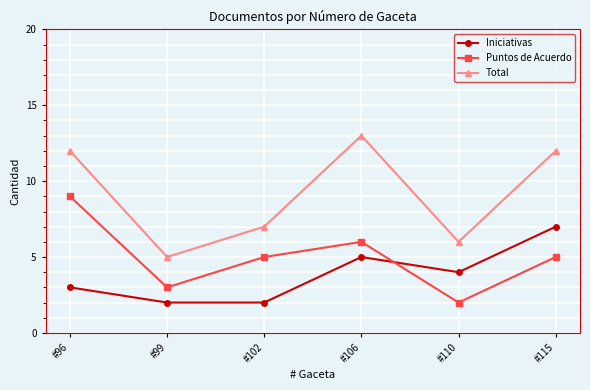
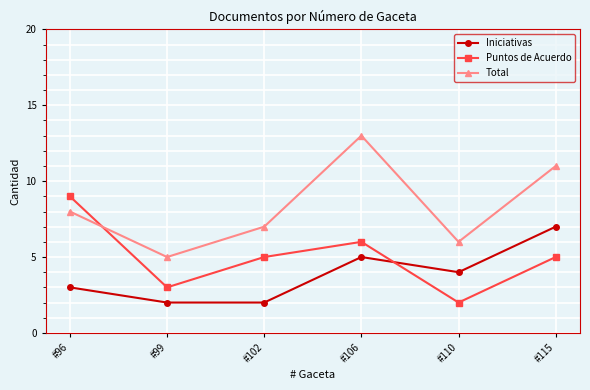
Total, #96: 12 -> 8
Total, #115: 12 -> 11
